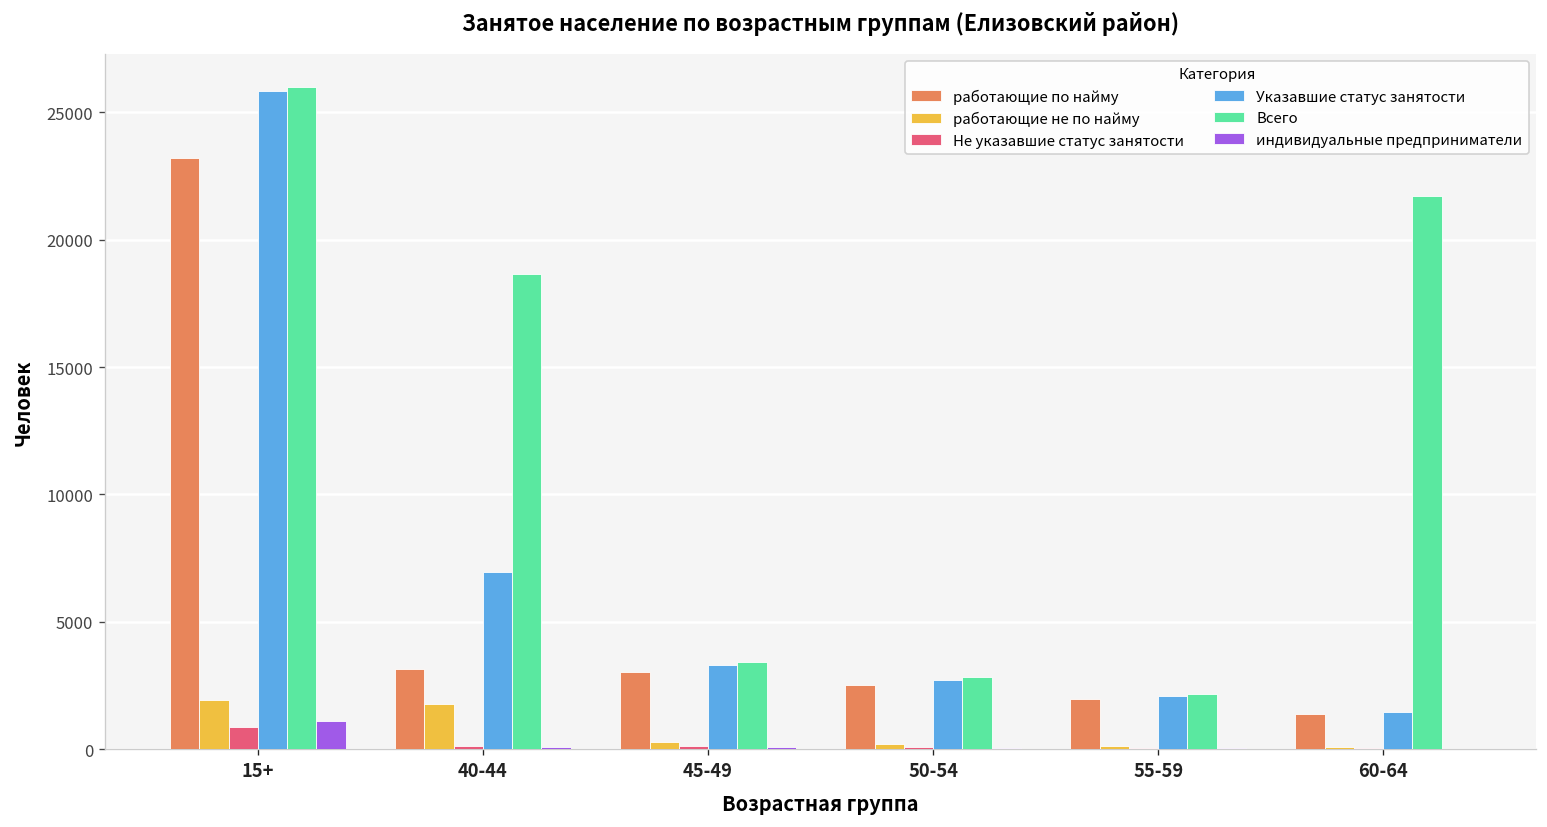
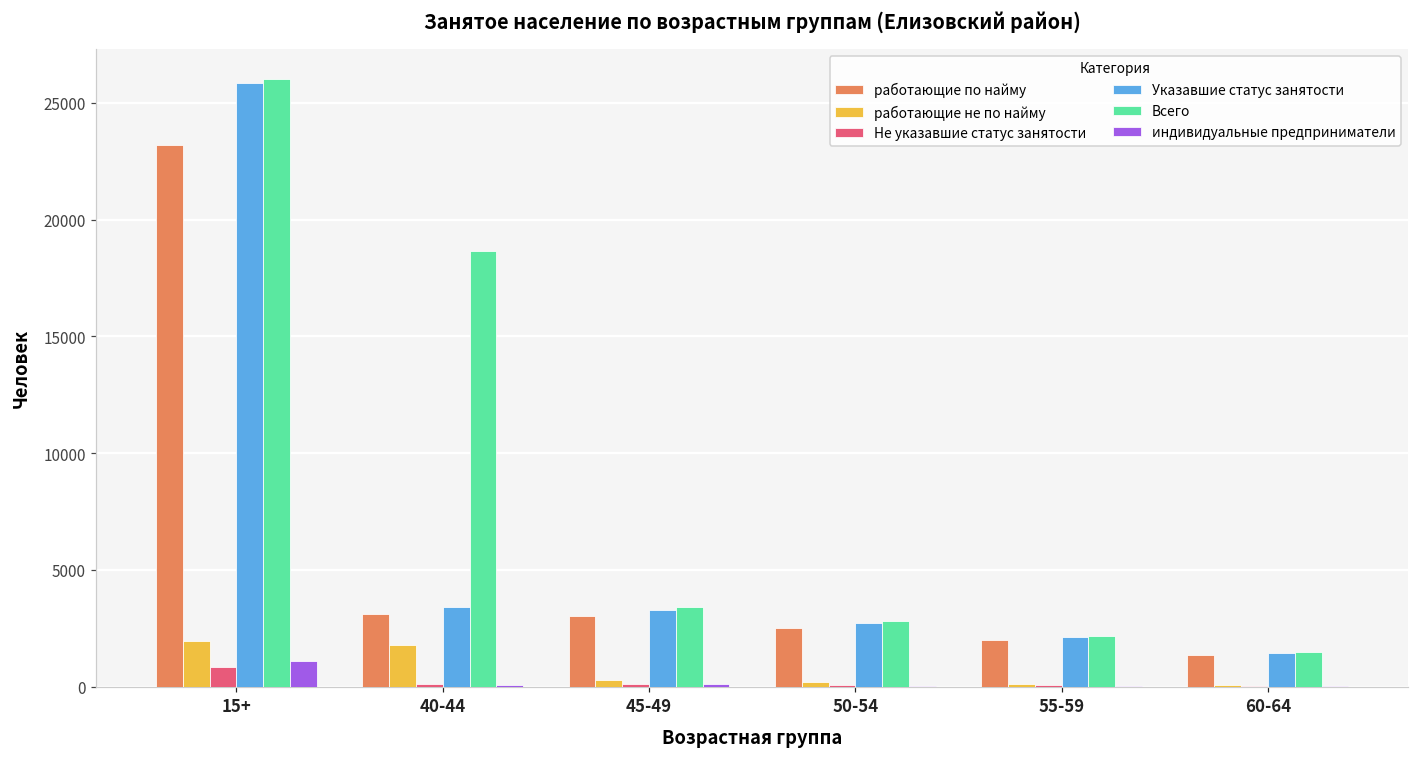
Указавшие статус занятости, 40-44: 7000 -> 3400
Всего, 60-64: 21700 -> 1500
